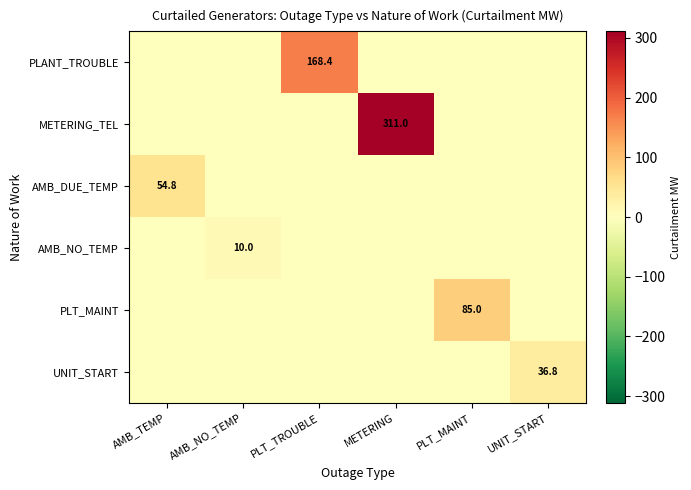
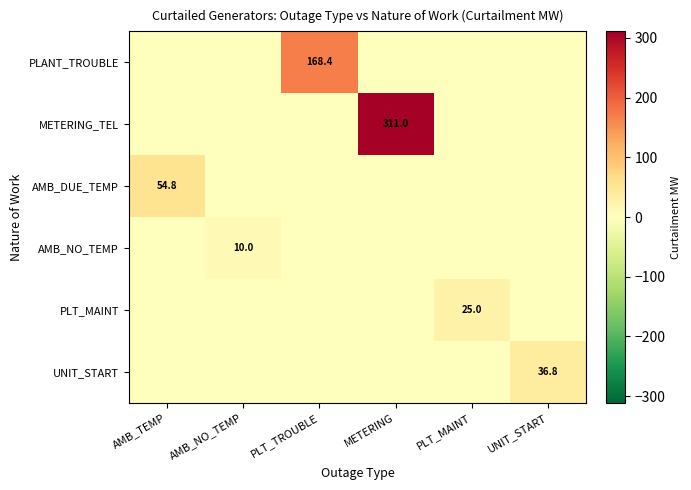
PLT_MAINT, PLT_MAINT: 85.0 -> 25.0
